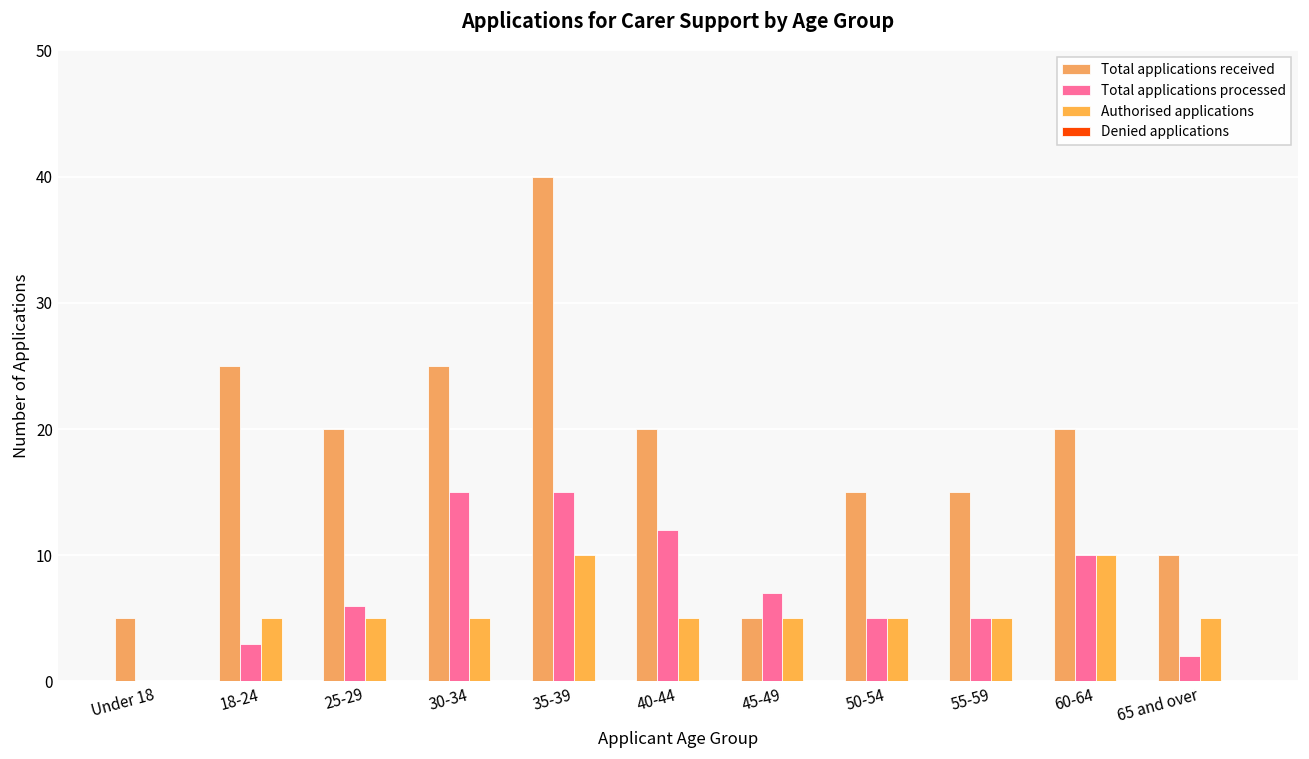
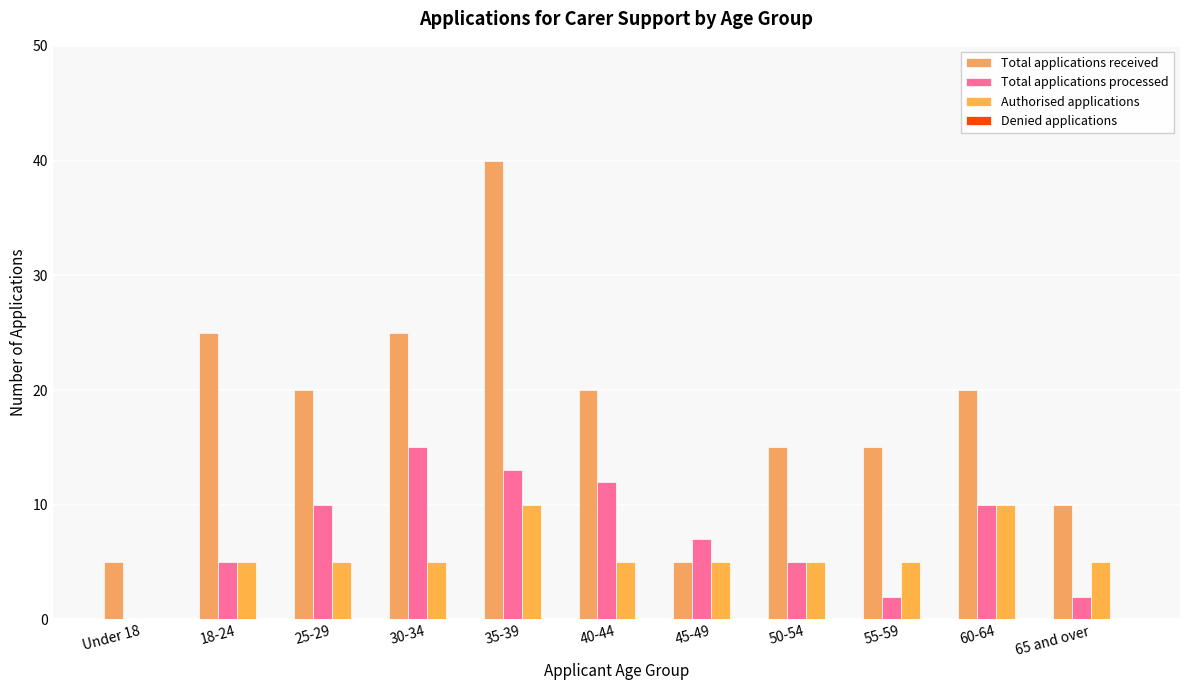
Total applications processed, 18-24: 3 -> 5
Total applications processed, 25-29: 6 -> 10
Total applications processed, 35-39: 15 -> 13
Total applications processed, 55-59: 5 -> 2
